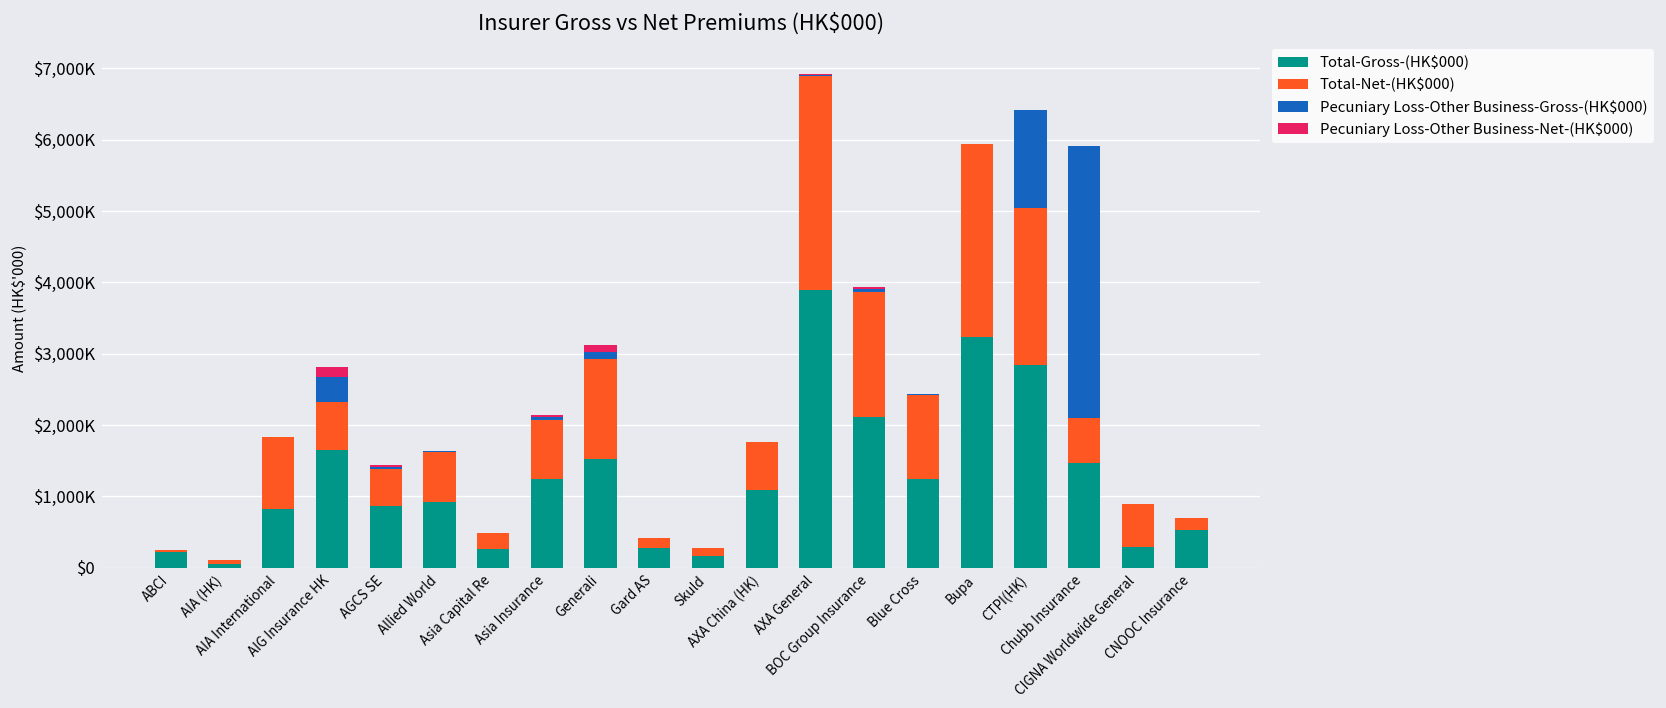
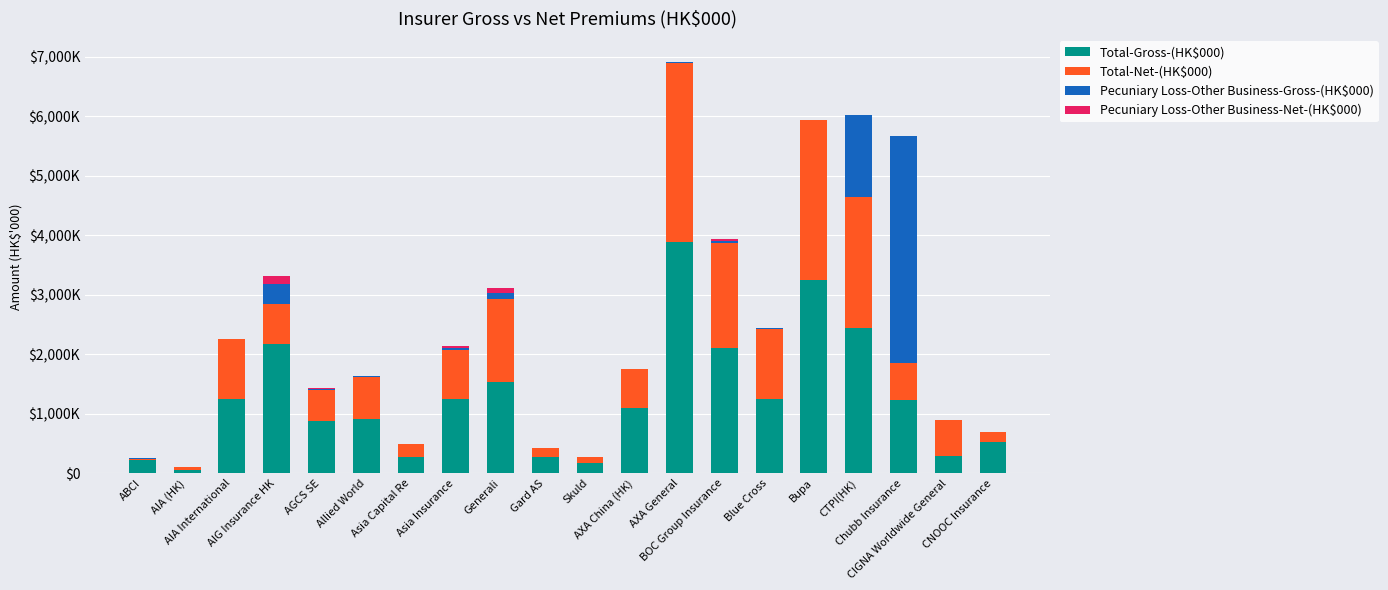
Total-Gross-(HK$000), AIA International: $800,000 -> $1,200,000
Total-Gross-(HK$000), AIG Insurance HK: $1,700,000 -> $2,200,000
Total-Gross-(HK$000), CTPI(HK): $2,800,000 -> $2,400,000
Total-Gross-(HK$000), Chubb Insurance: $1,500,000 -> $1,200,000
